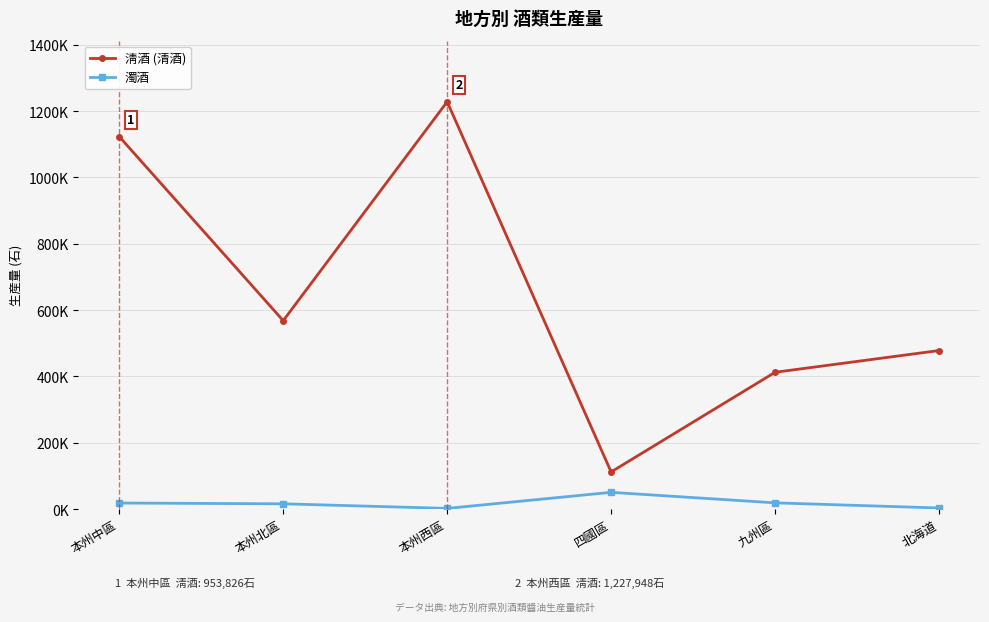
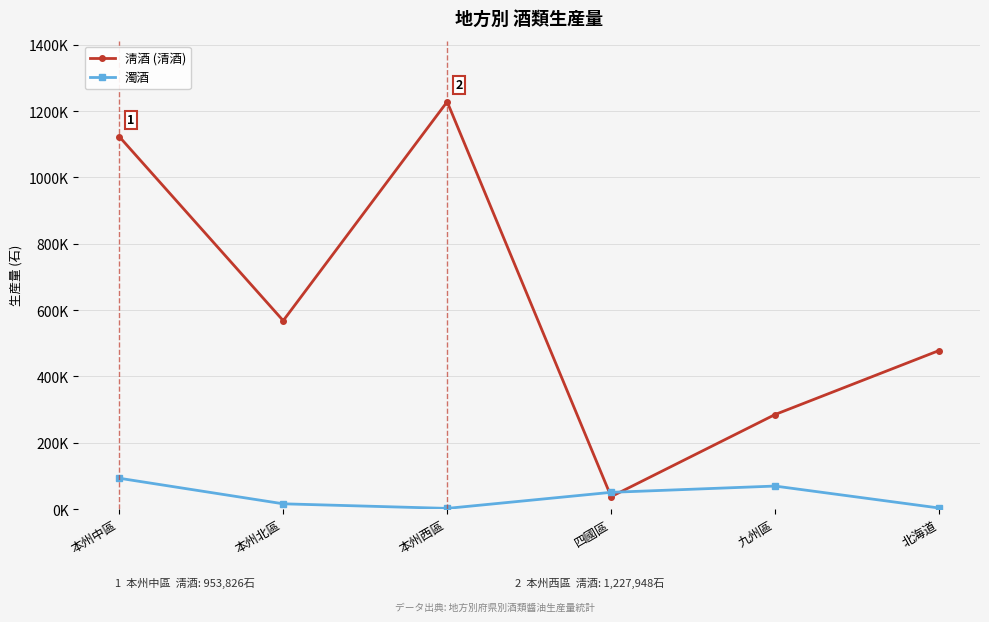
濁酒, 本州中區: 20000 -> 90000
淸酒 (清酒), 四國區: 110000 -> 40000
淸酒 (清酒), 九州區: 410000 -> 280000
濁酒, 九州區: 20000 -> 70000
